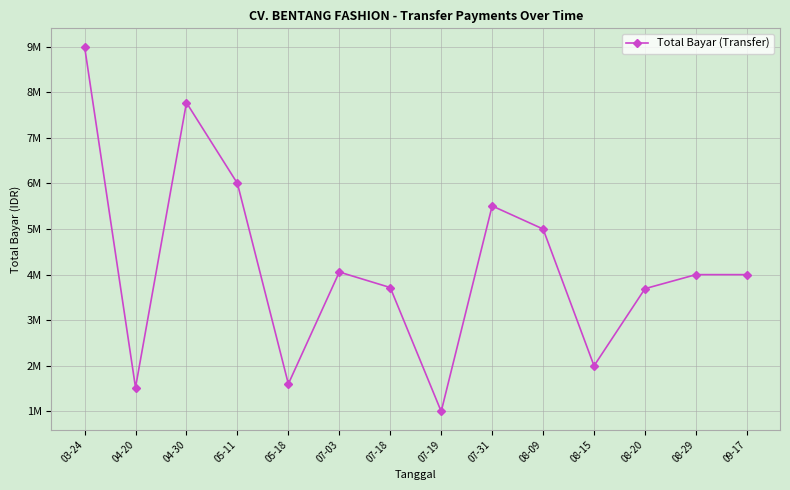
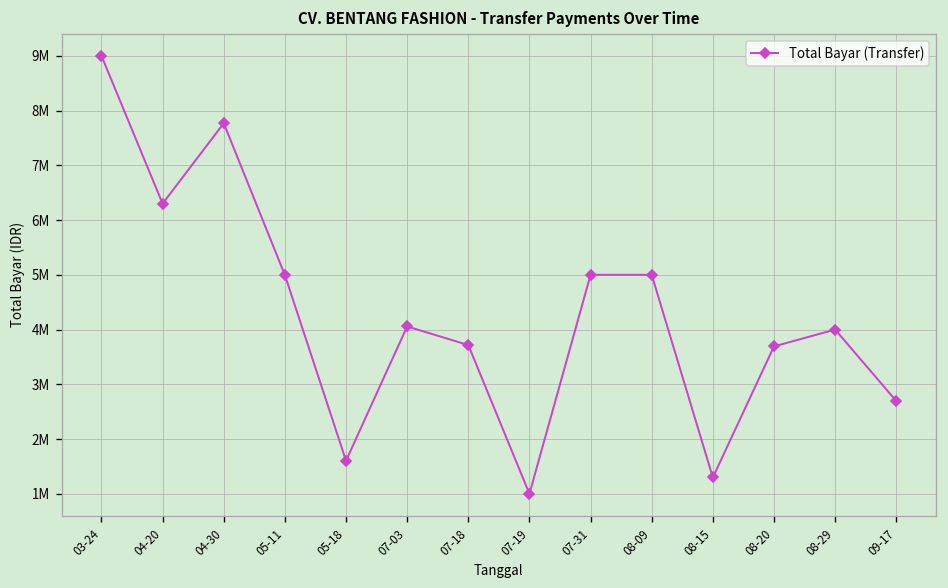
04-20: 1500000 -> 6300000
05-11: 6000000 -> 5000000
07-31: 5500000 -> 5000000
08-15: 2000000 -> 1300000
09-17: 4000000 -> 2700000
